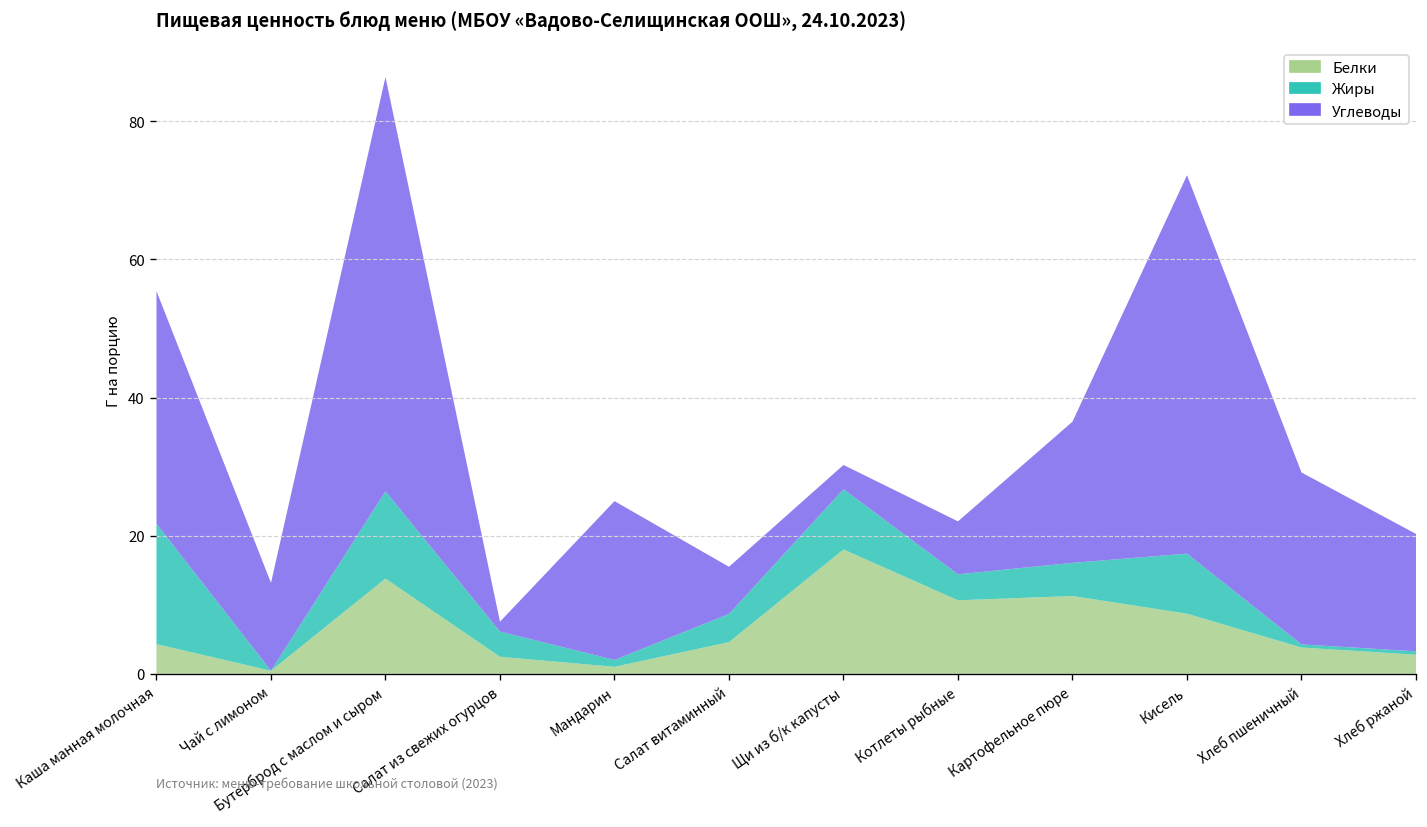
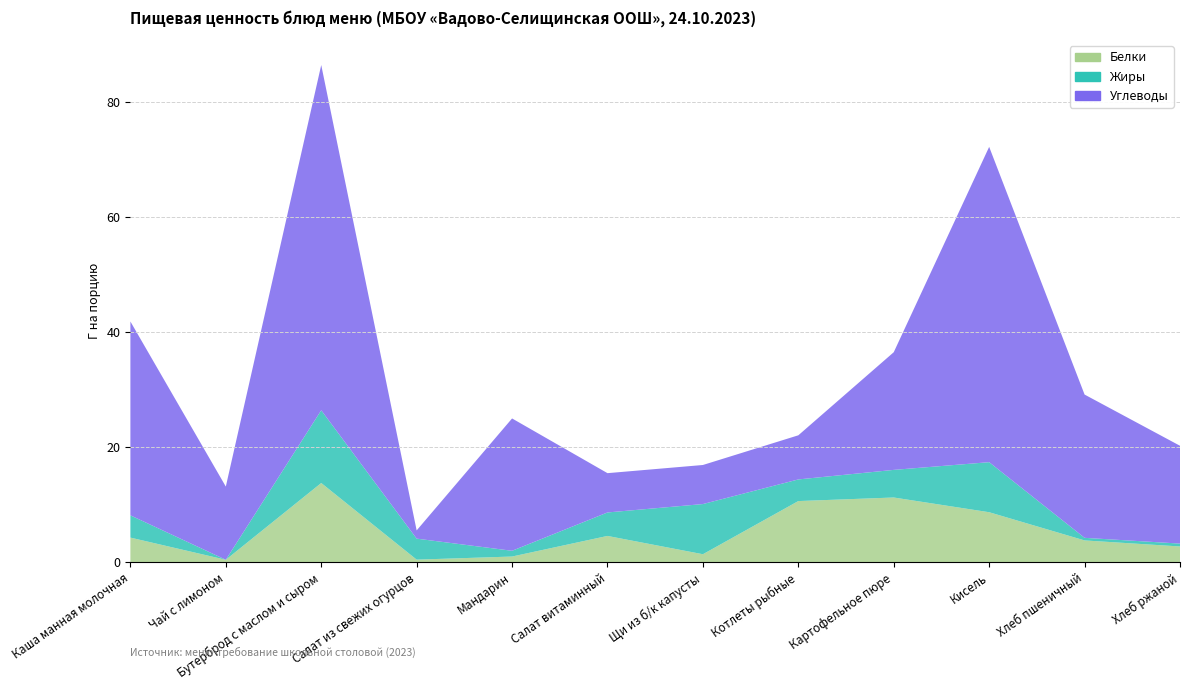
Жиры, Каша манная молочная: 17 -> 4
Белки, Салат из свежих огурцов: 2 -> 0
Белки, Щи из б/к капусты: 18 -> 1
Углеводы, Щи из б/к капусты: 4 -> 7
